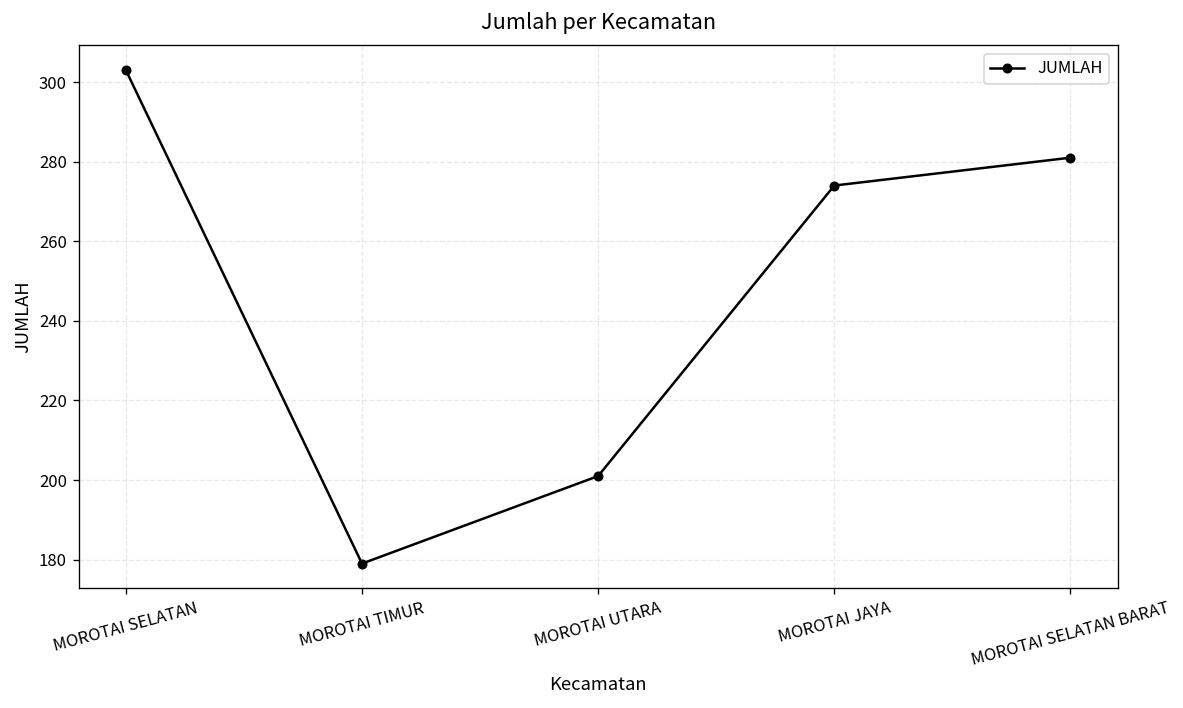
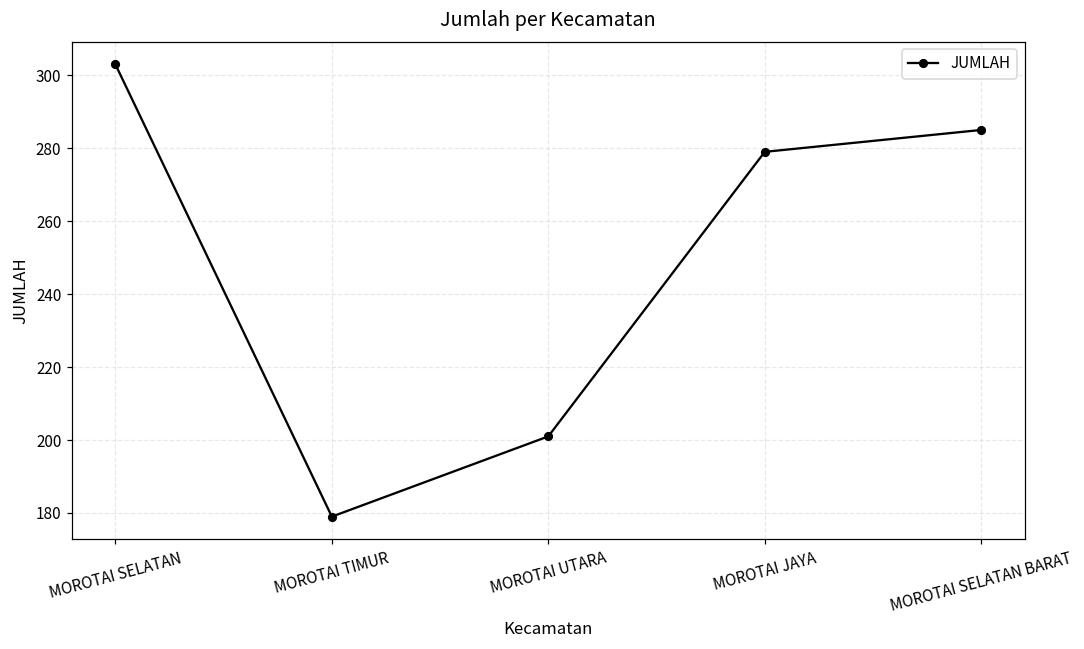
MOROTAI JAYA: 274 -> 279
MOROTAI SELATAN BARAT: 281 -> 285
